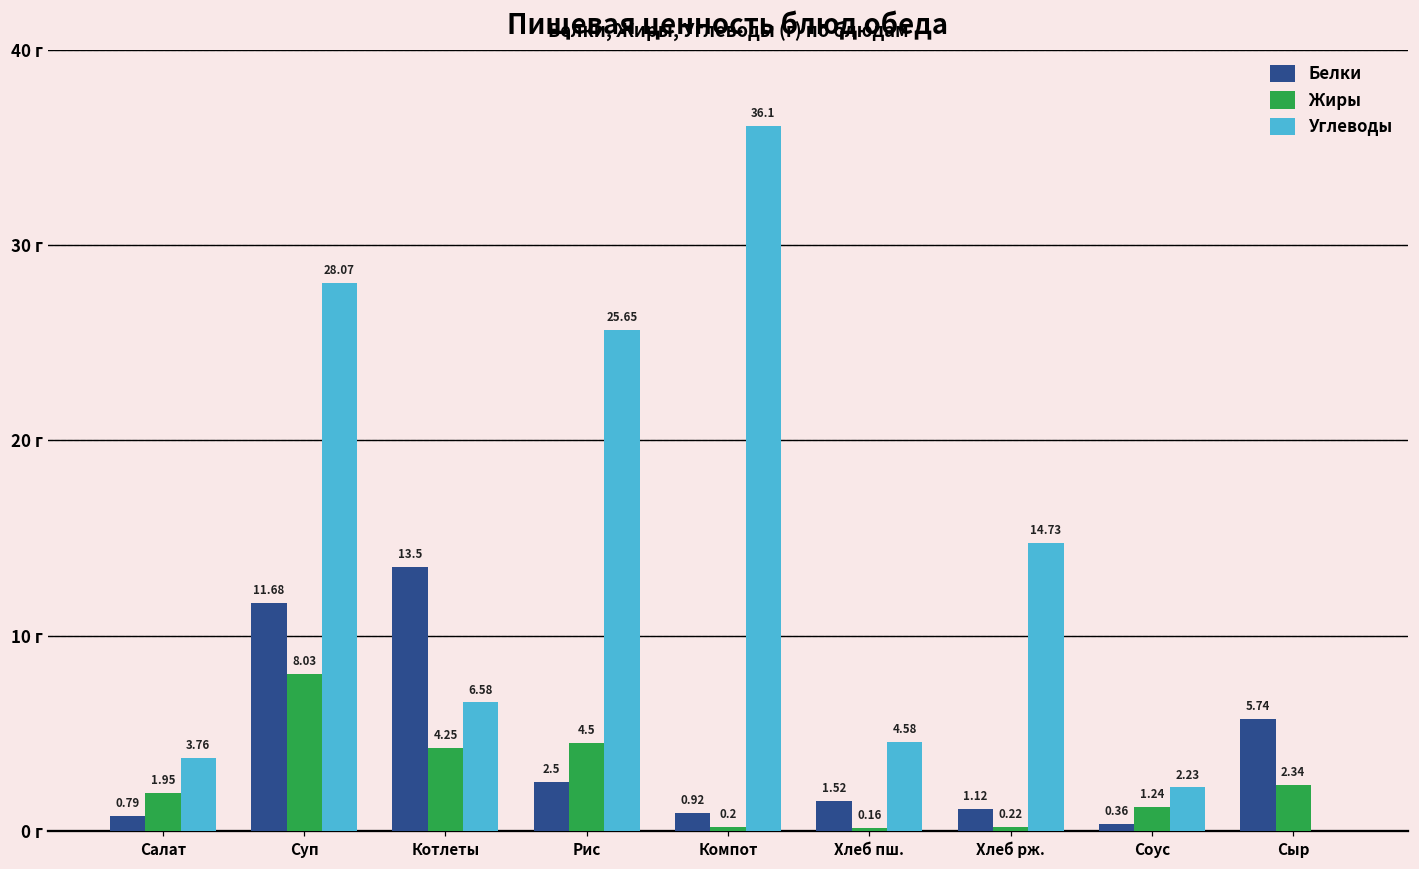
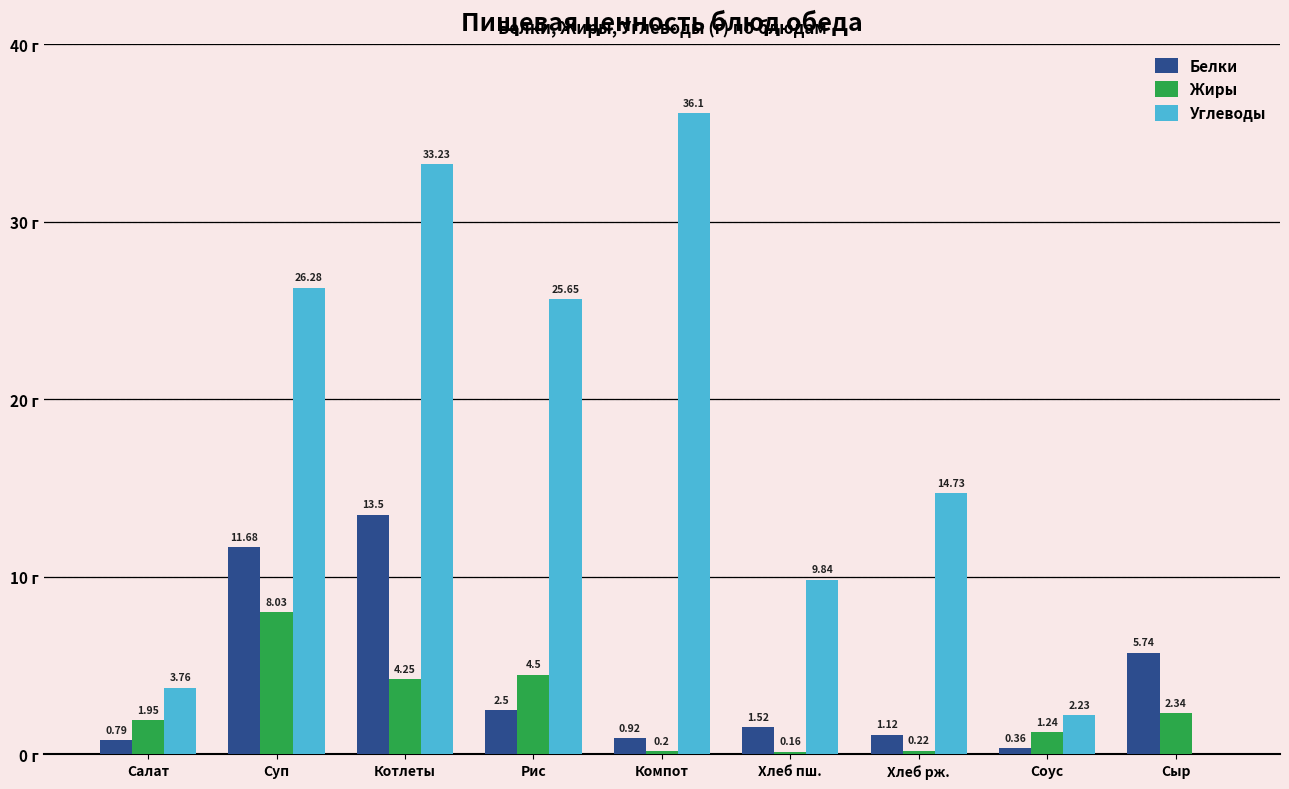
Углеводы, Суп: 28.07 -> 26.28
Углеводы, Котлеты: 6.58 -> 33.23
Углеводы, Хлеб пш.: 4.58 -> 9.84
